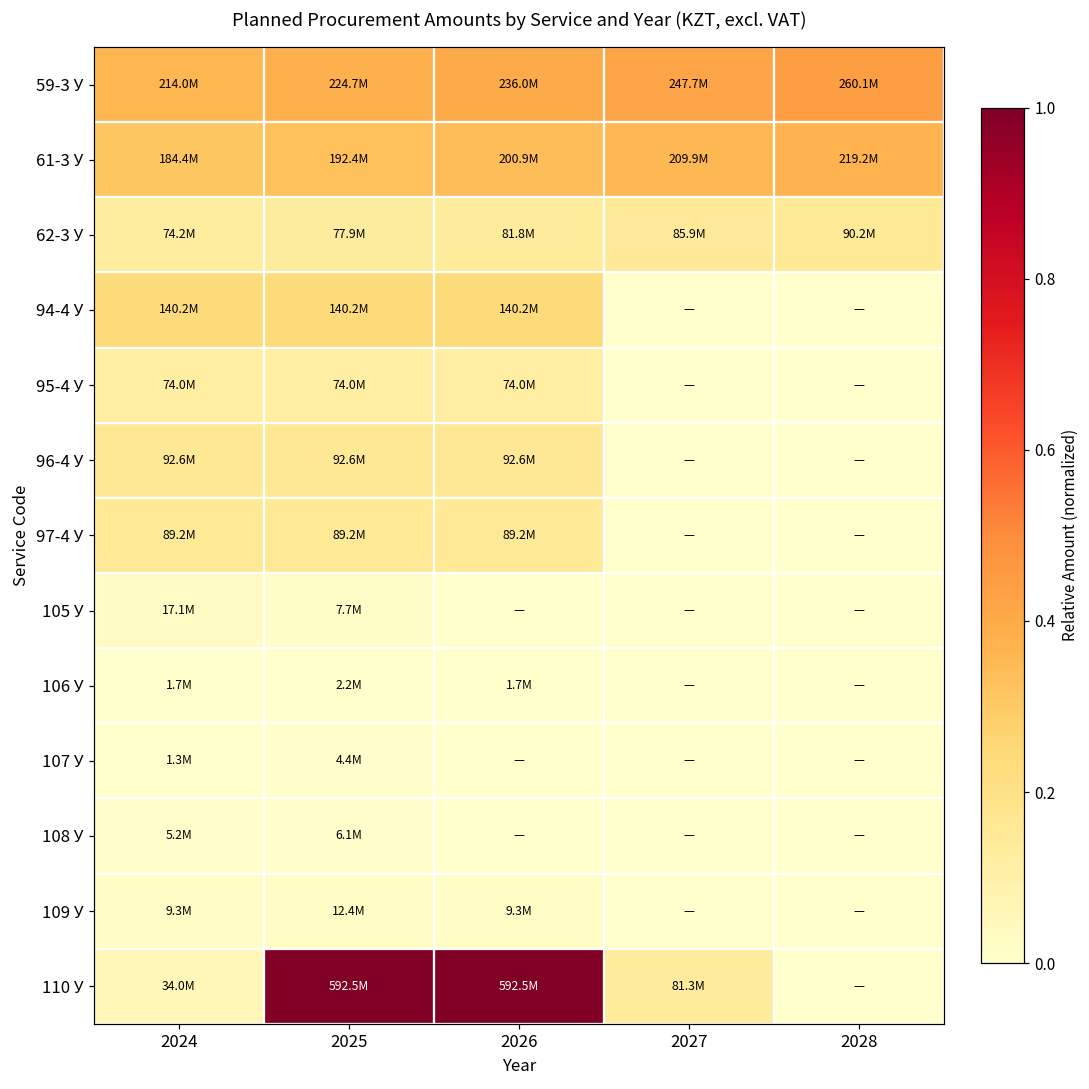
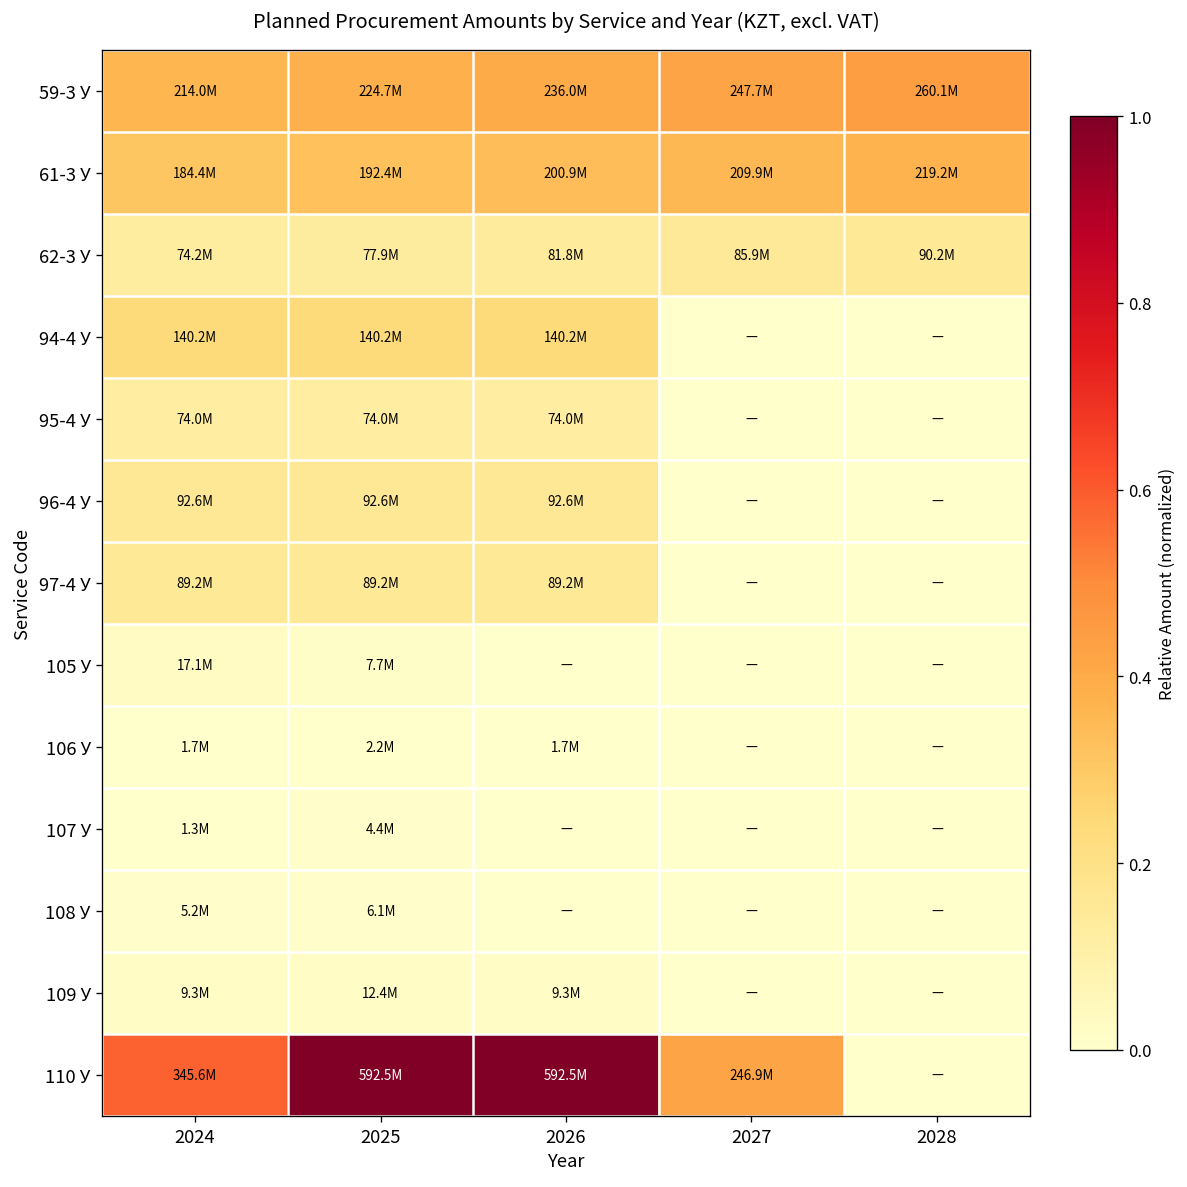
110 У, 2024: 34.0M -> 345.6M
110 У, 2027: 81.3M -> 246.9M
